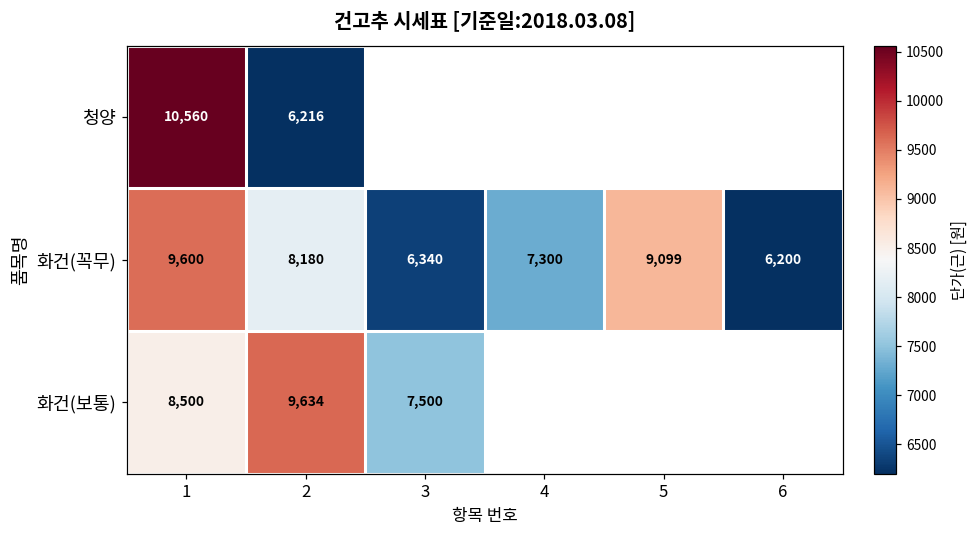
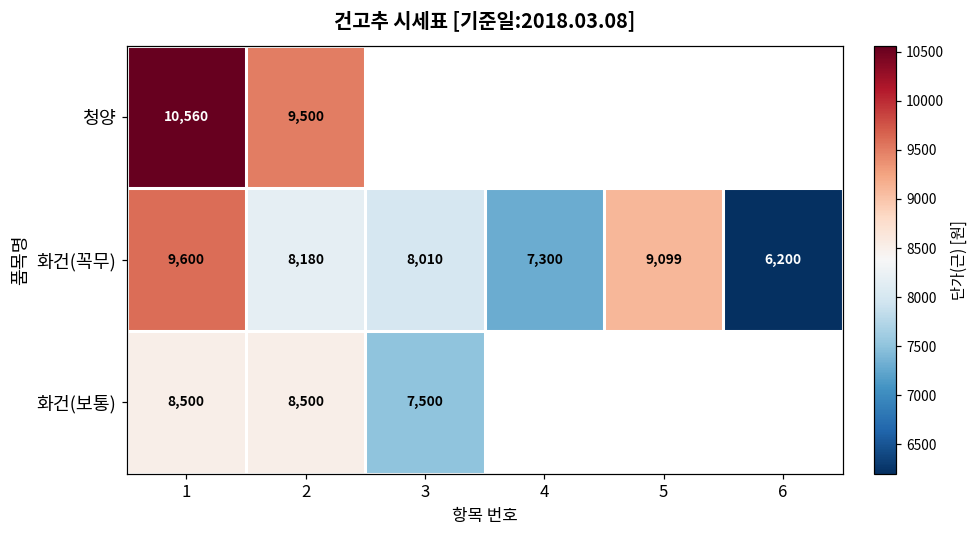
청양, 2: 6,216 -> 9,500
화건(꼭무), 3: 6,340 -> 8,010
화건(보통), 2: 9,634 -> 8,500
